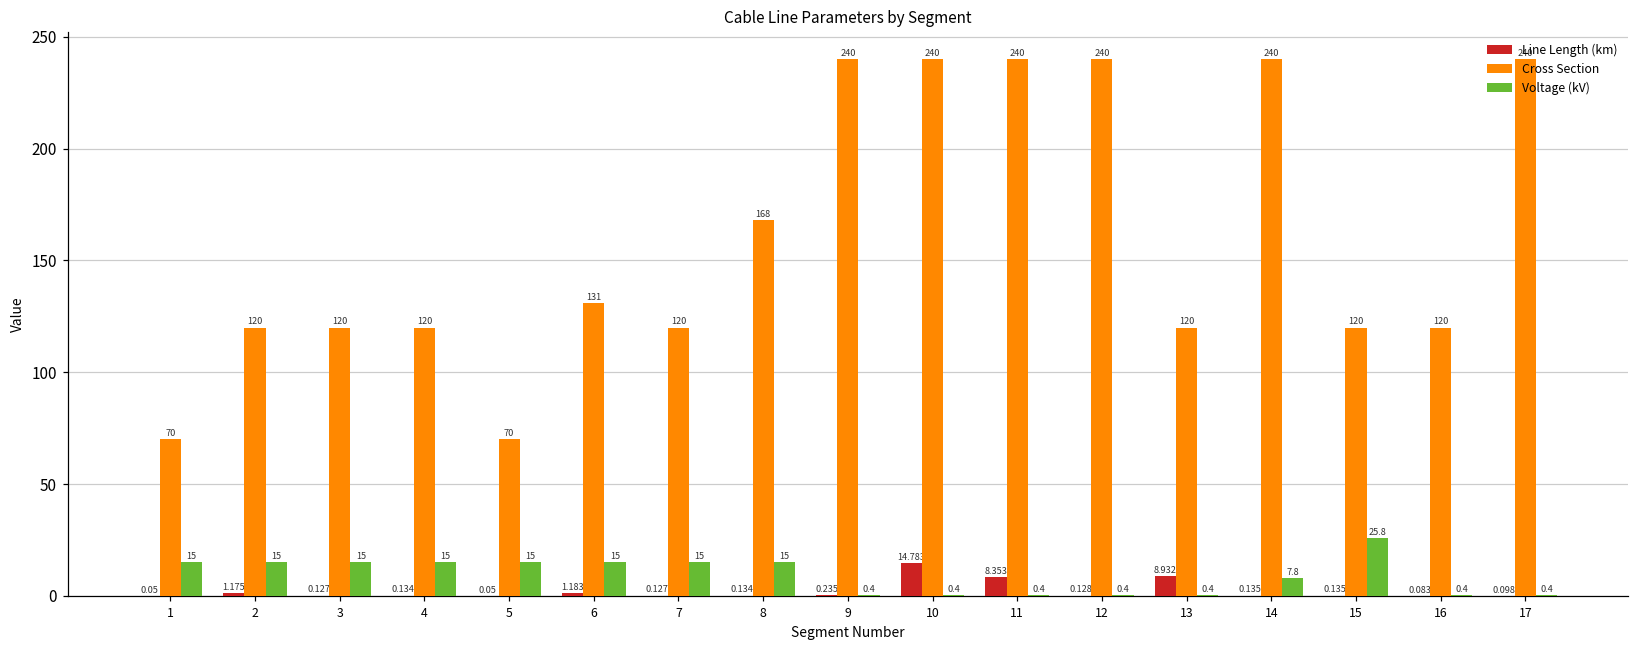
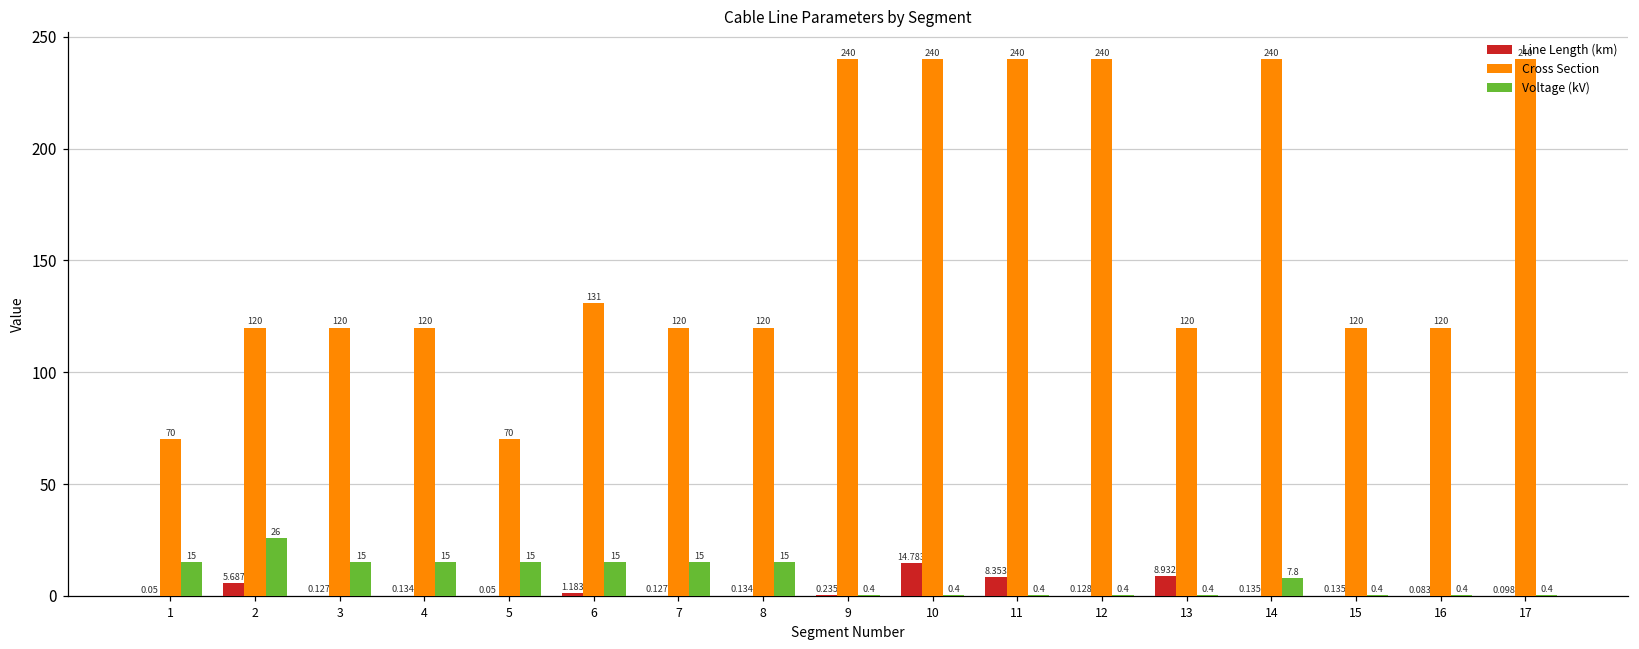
Line Length (km), 2: 1.175 -> 5.687
Voltage (kV), 2: 15 -> 26
Cross Section, 8: 168 -> 120
Voltage (kV), 15: 25.8 -> 0.4
